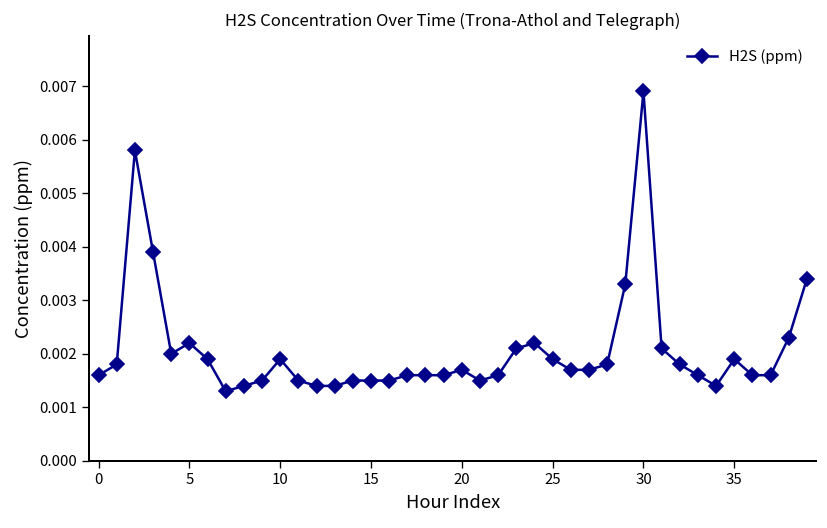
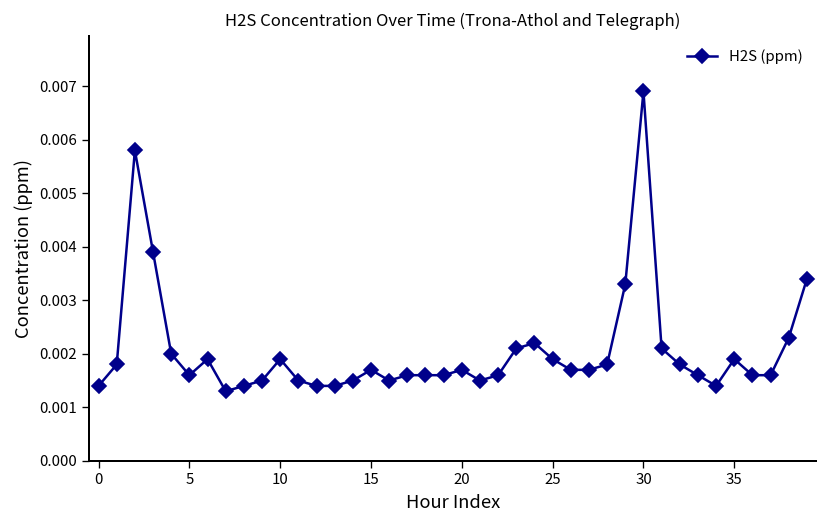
0: 0.0016 -> 0.0014
5: 0.0022 -> 0.0016
15: 0.0015 -> 0.0017
